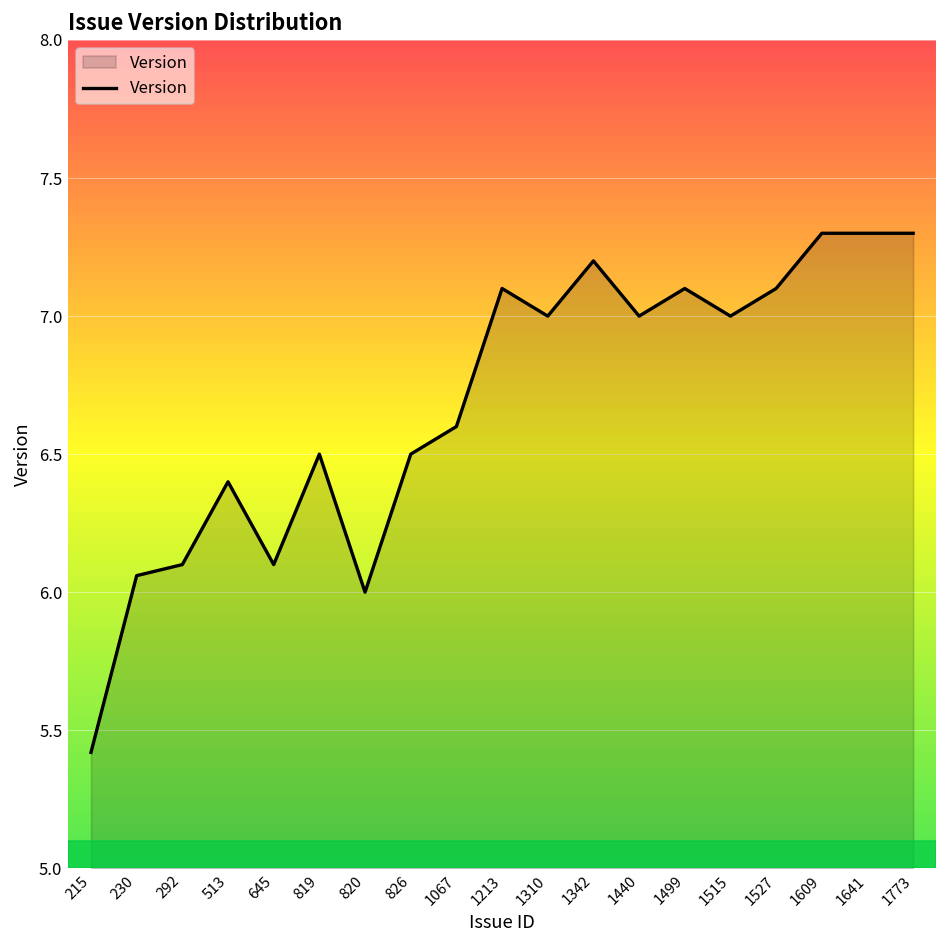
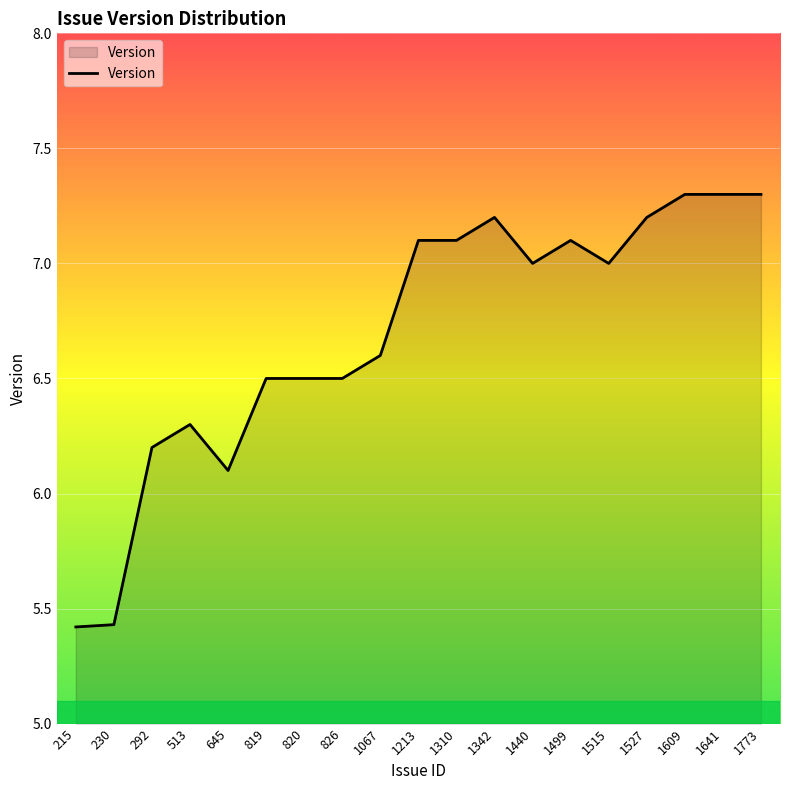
230: 6.06 -> 5.43
292: 6.1 -> 6.2
513: 6.4 -> 6.3
820: 6.0 -> 6.5
1310: 7.0 -> 7.1
1527: 7.1 -> 7.2
